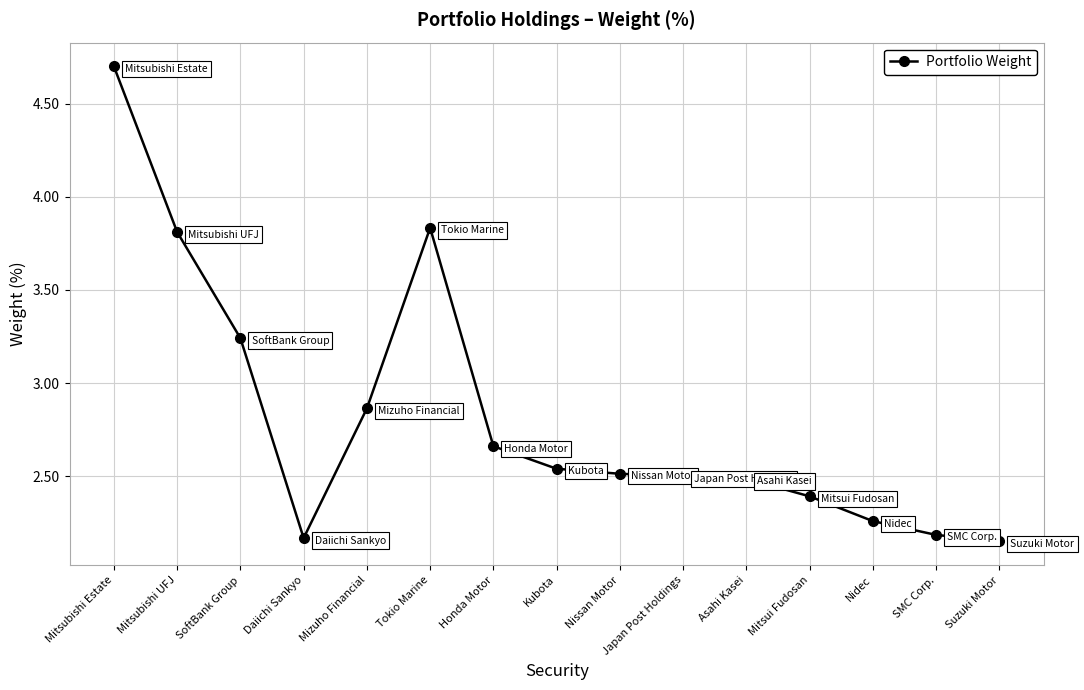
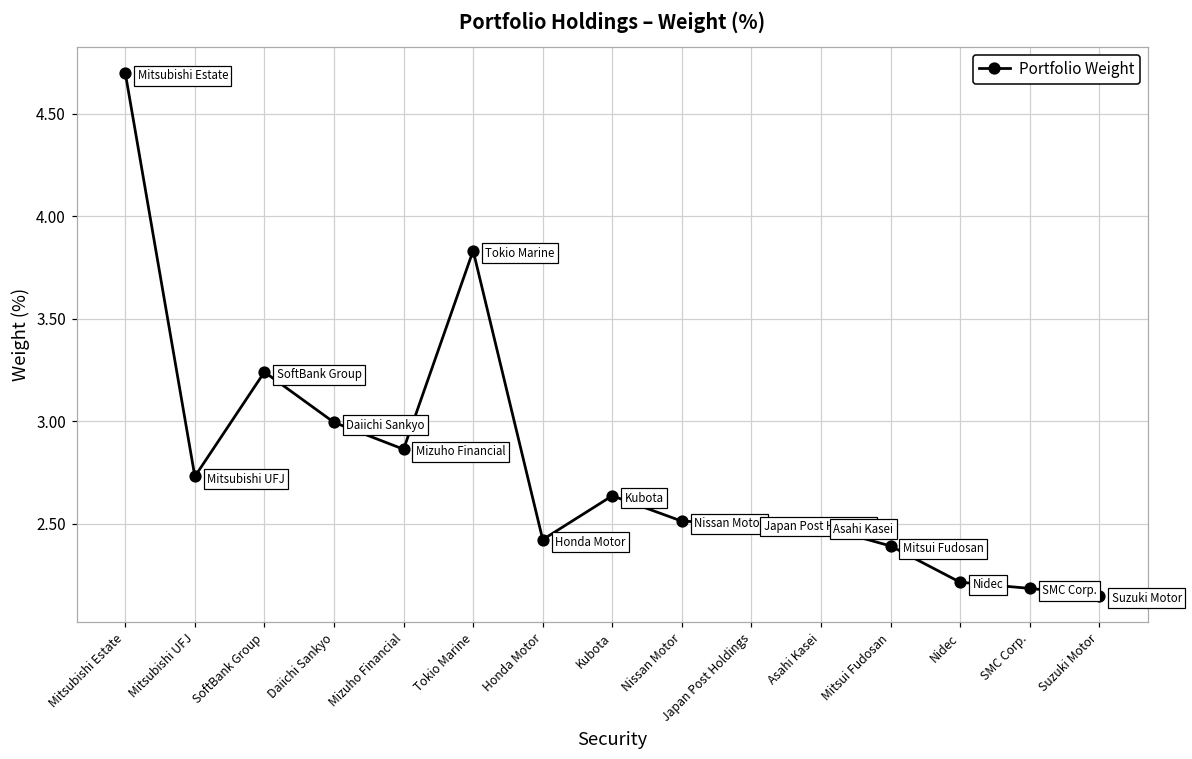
Mitsubishi UFJ: 3.81 -> 2.73
Daiichi Sankyo: 2.17 -> 3.00
Honda Motor: 2.66 -> 2.42
Kubota: 2.54 -> 2.64
Nidec: 2.26 -> 2.22
